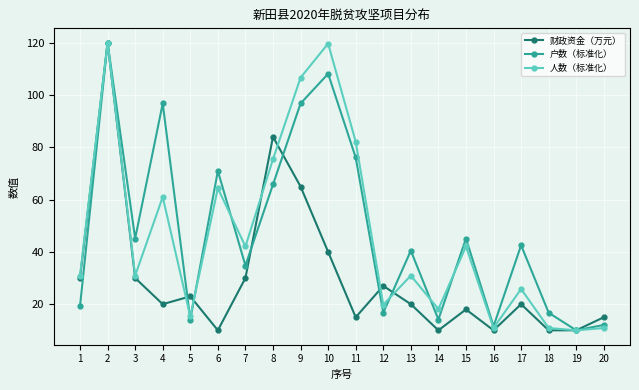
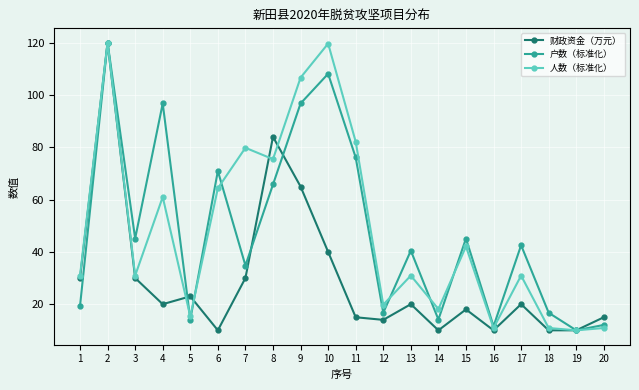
人数（标准化）, 7: 42 -> 80
财政资金（万元）, 12: 27 -> 14
人数（标准化）, 17: 26 -> 31
